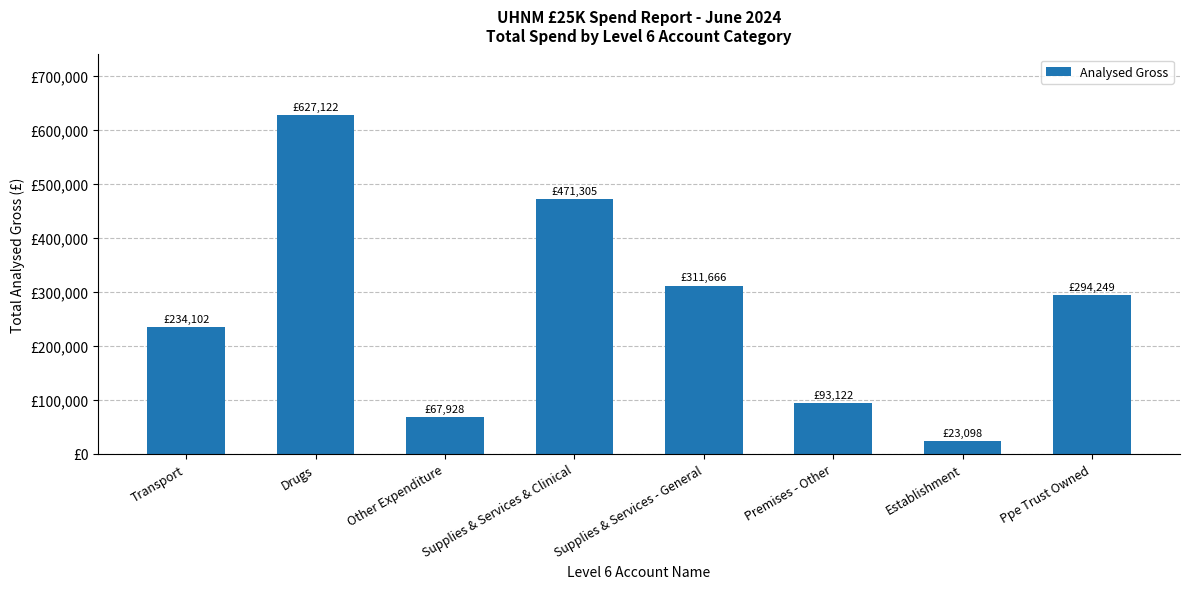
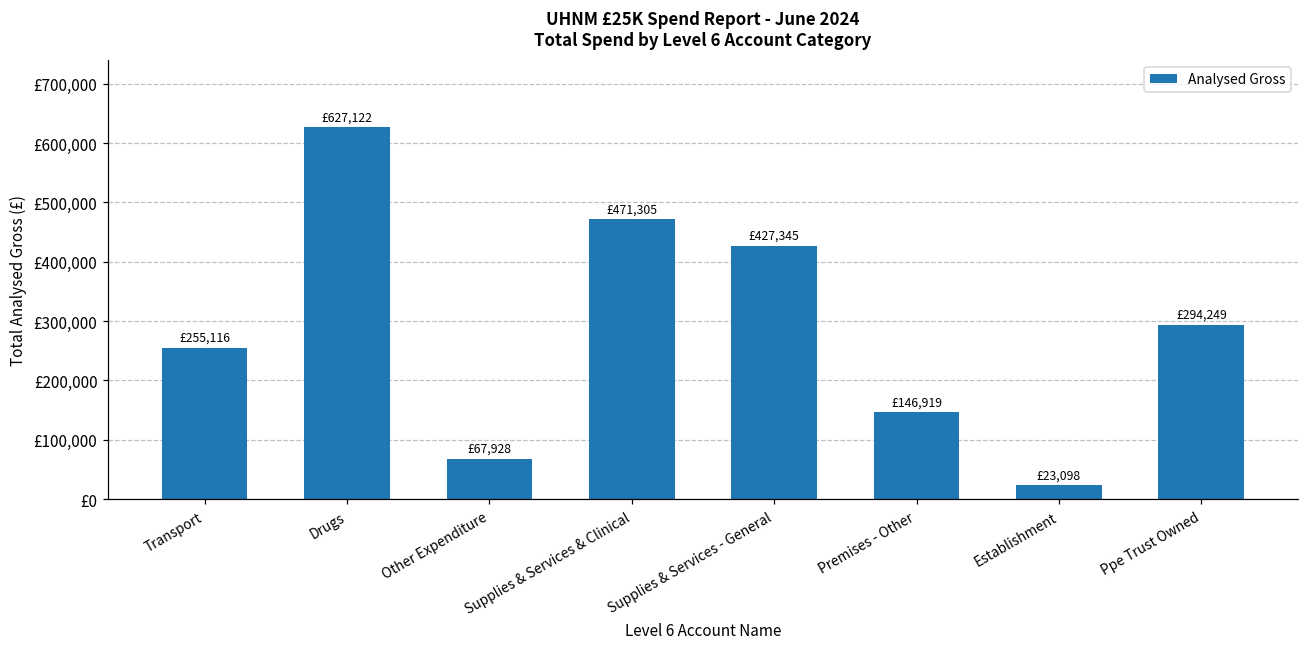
Transport: £234,102 -> £255,116
Supplies & Services - General: £311,666 -> £427,345
Premises - Other: £93,122 -> £146,919
